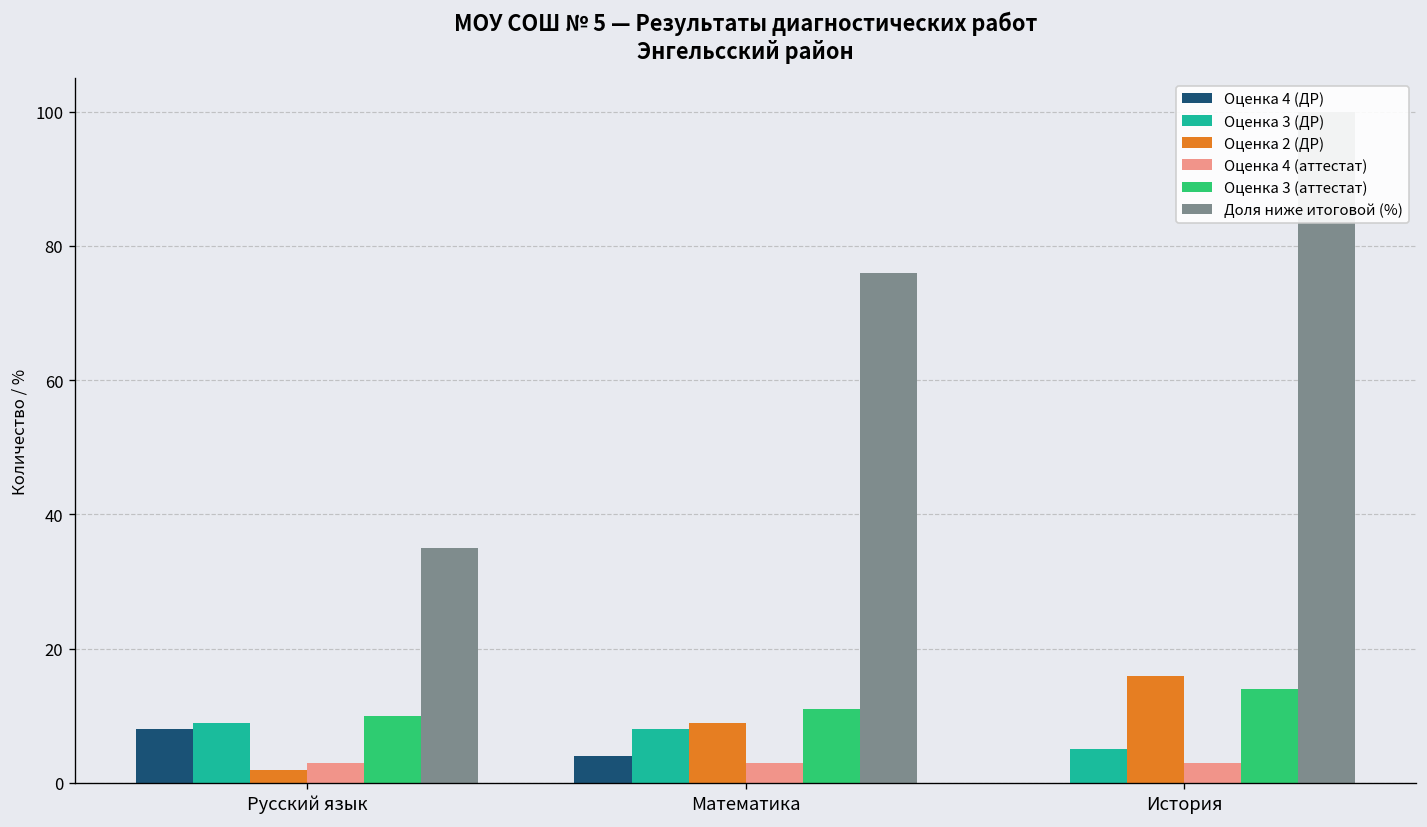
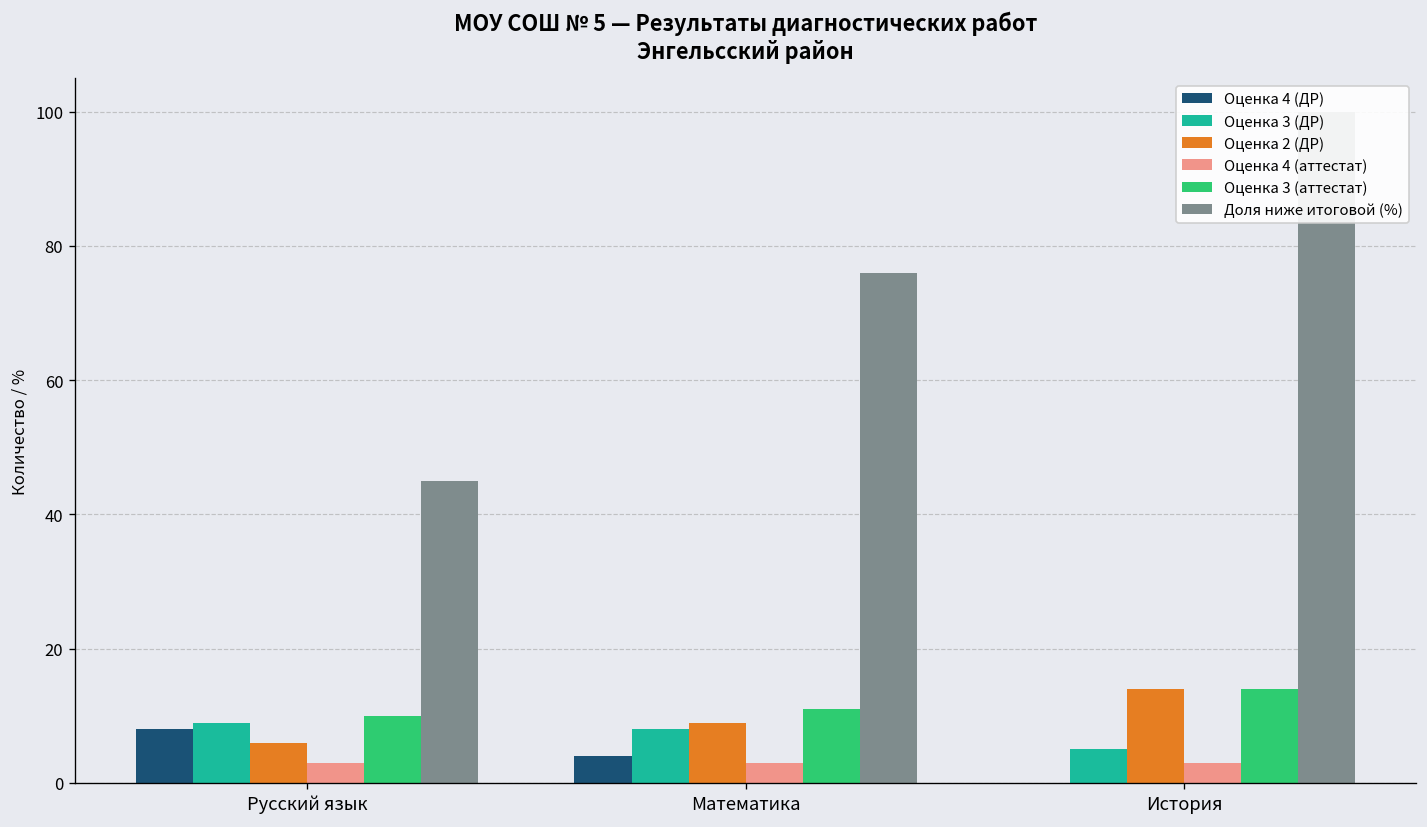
Оценка 2 (ДР), Русский язык: 2 -> 6
Доля ниже итоговой (%), Русский язык: 35 -> 45
Оценка 2 (ДР), История: 16 -> 14
